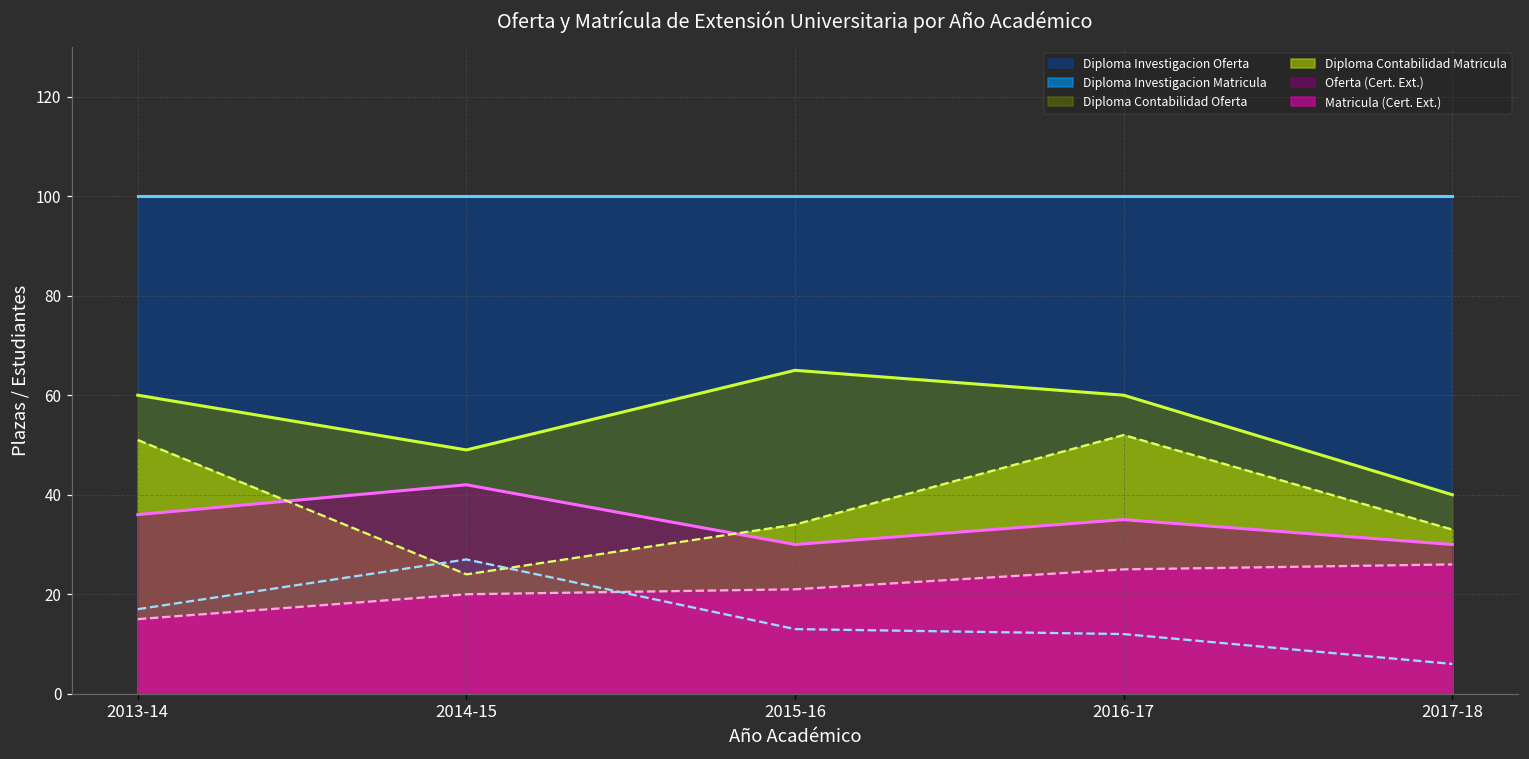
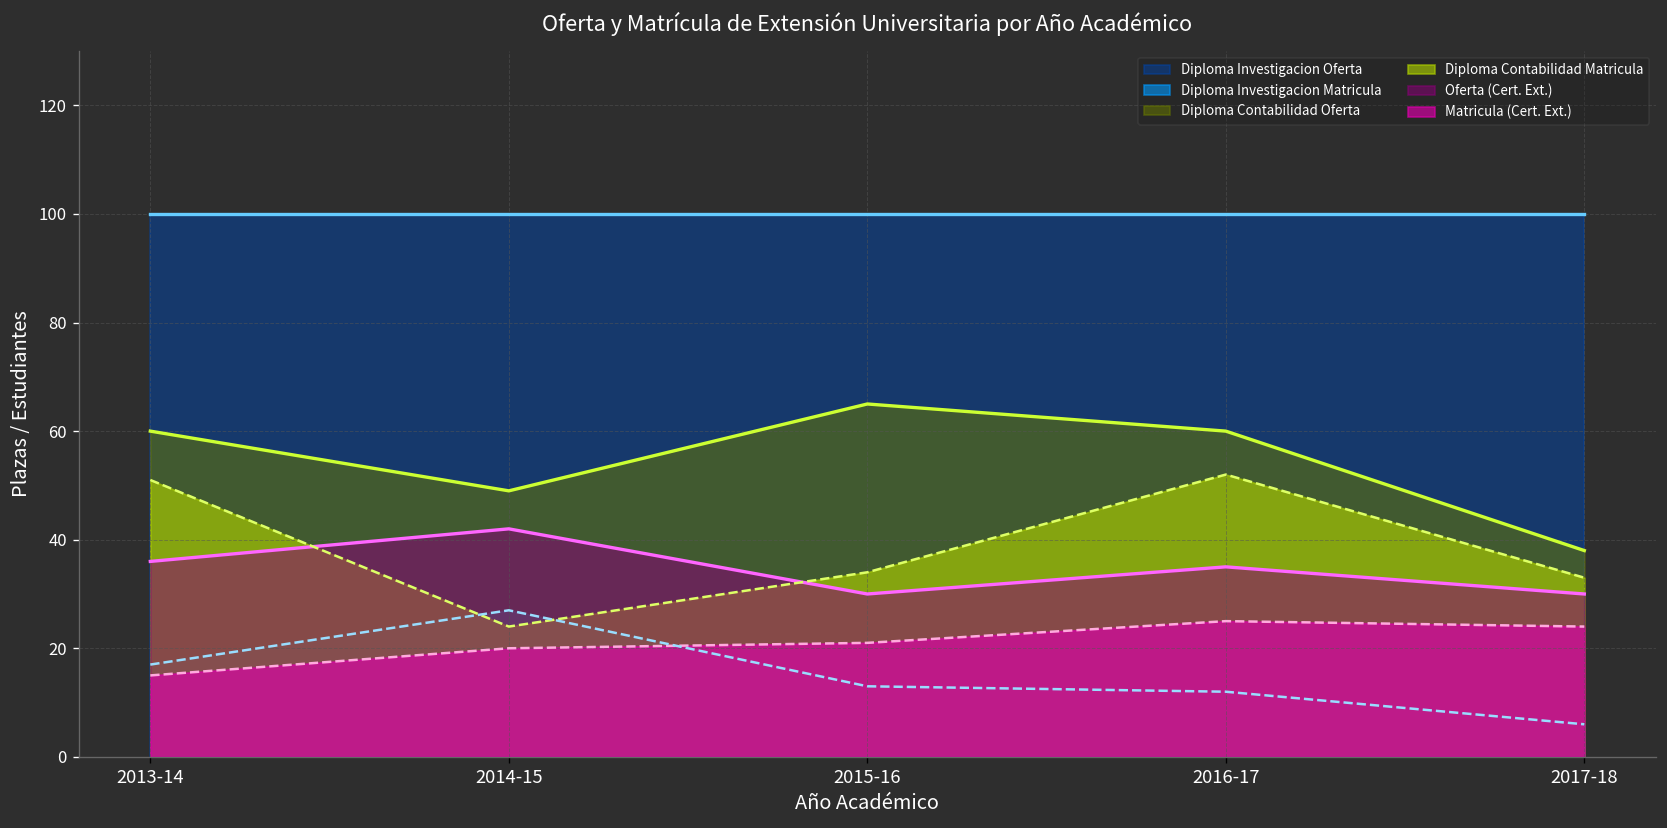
Diploma Contabilidad Oferta, 2017-18: 40 -> 38
Matricula (Cert. Ext.), 2017-18: 26 -> 24
